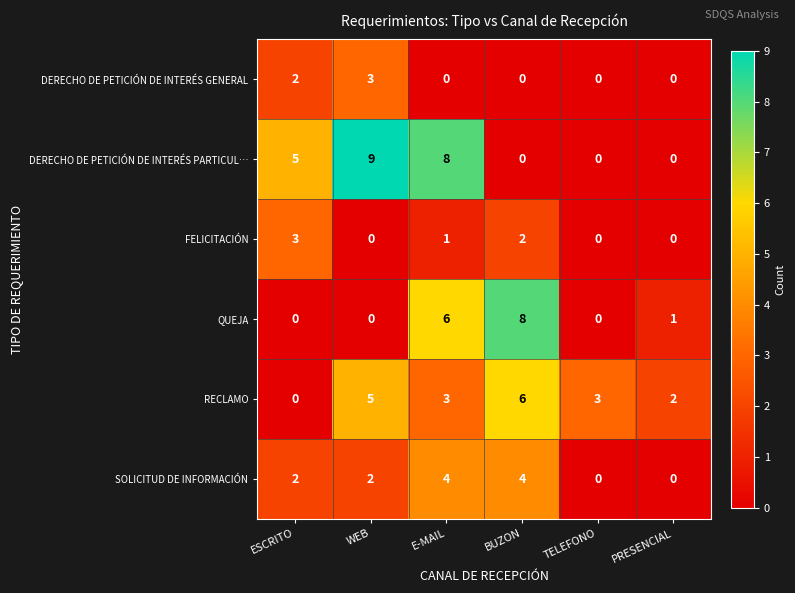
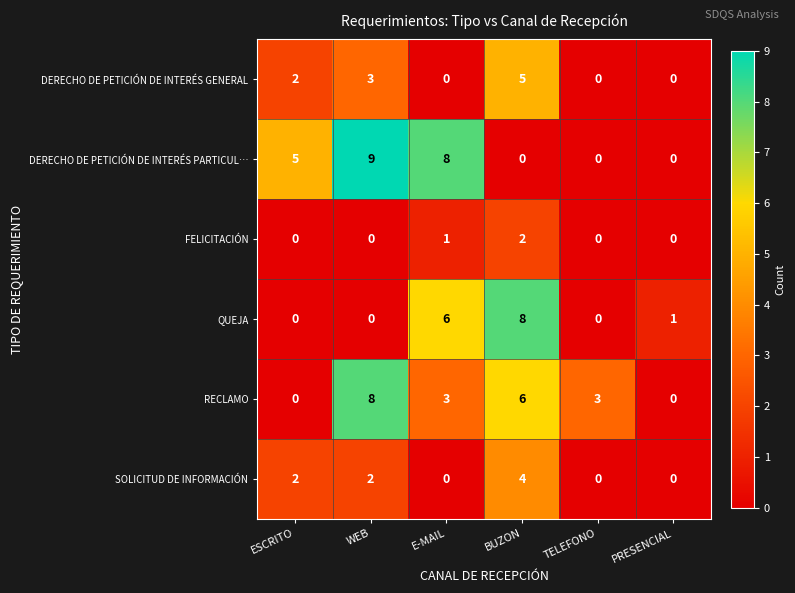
DERECHO DE PETICIÓN DE INTERÉS GENERAL, BUZON: 0 -> 5
FELICITACIÓN, ESCRITO: 3 -> 0
RECLAMO, WEB: 5 -> 8
RECLAMO, PRESENCIAL: 2 -> 0
SOLICITUD DE INFORMACIÓN, E-MAIL: 4 -> 0
